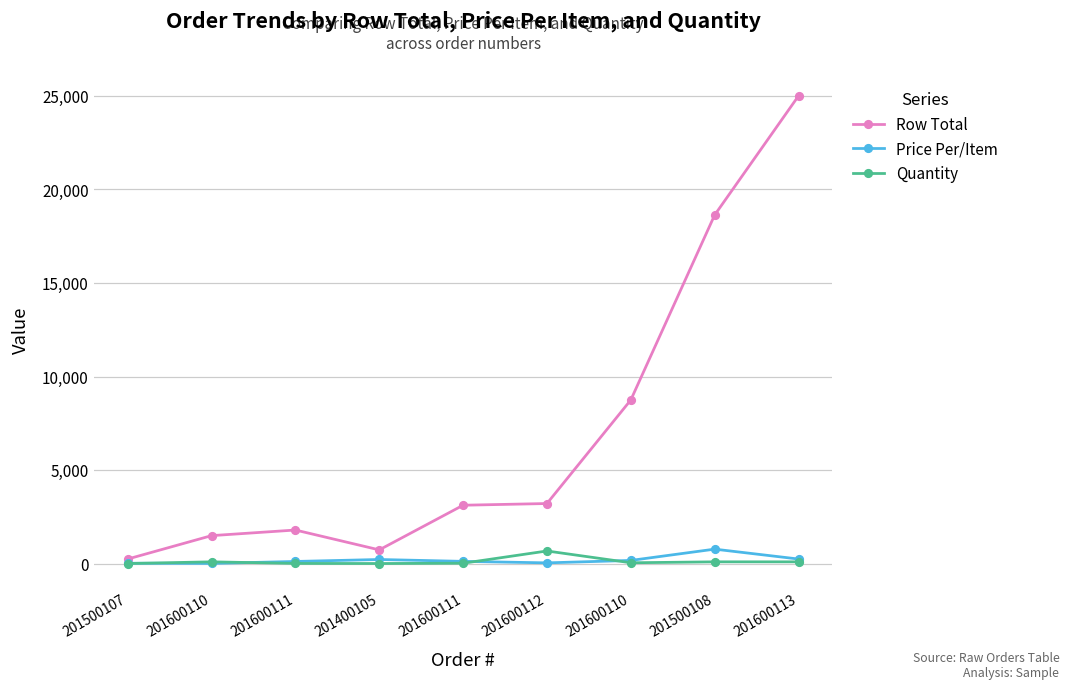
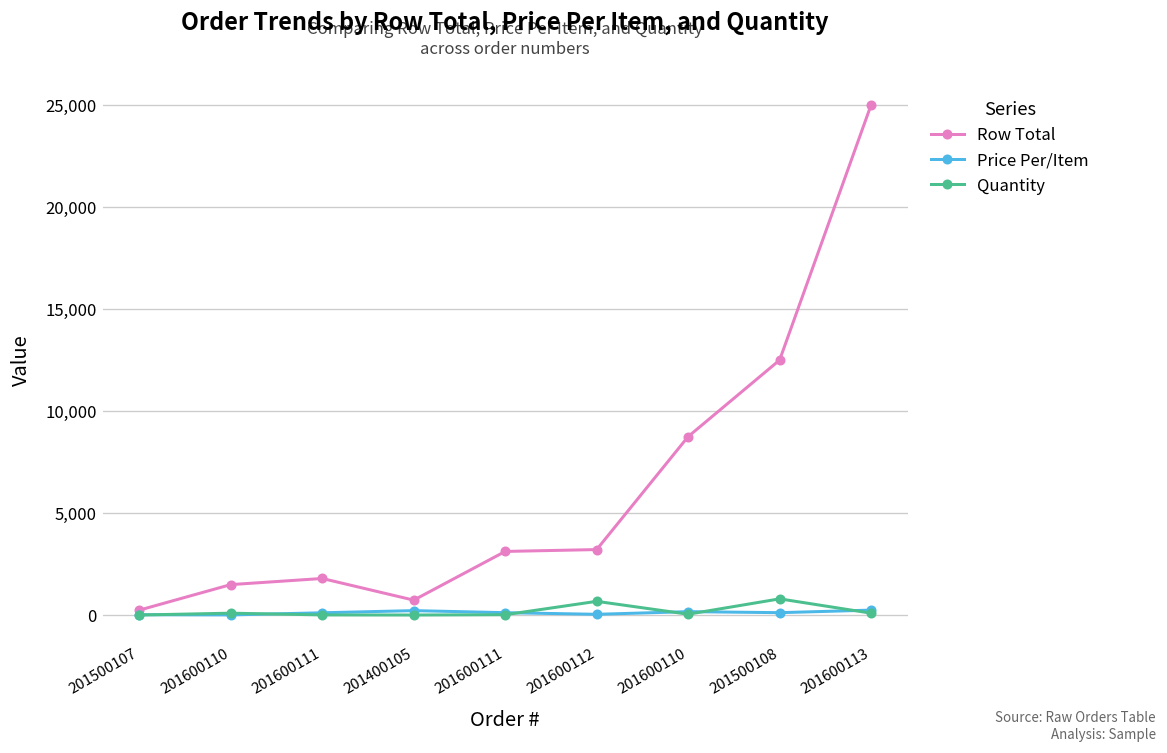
Row Total, 201500108: 18,600 -> 12,500
Price Per/Item, 201500108: 800 -> 100
Quantity, 201500108: 100 -> 800
